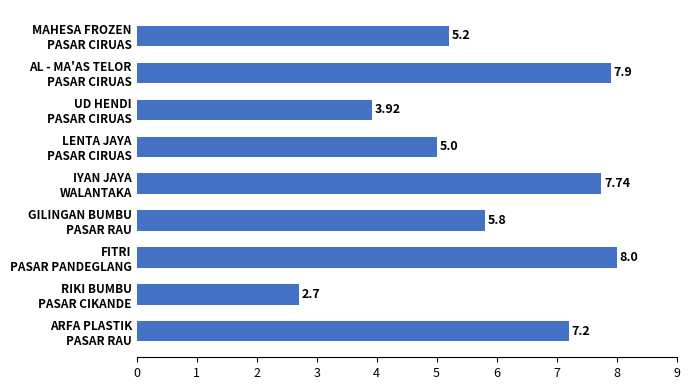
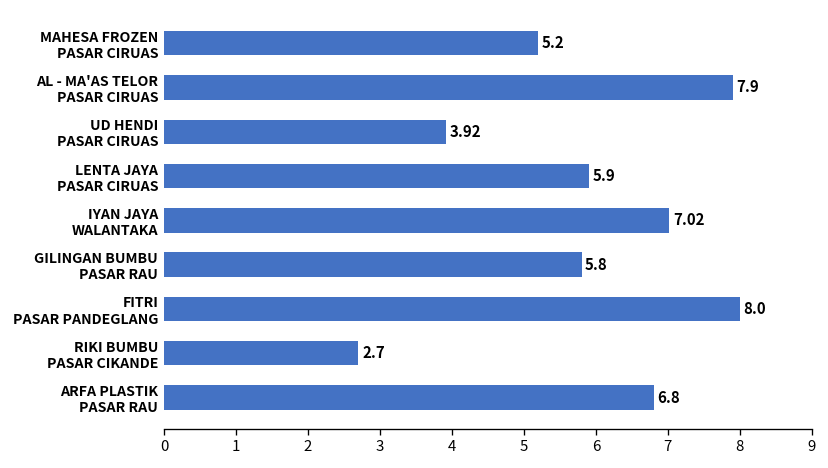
LENTA JAYA PASAR CIRUAS: 5.0 -> 5.9
IYAN JAYA WALANTAKA: 7.74 -> 7.02
ARFA PLASTIK PASAR RAU: 7.2 -> 6.8
